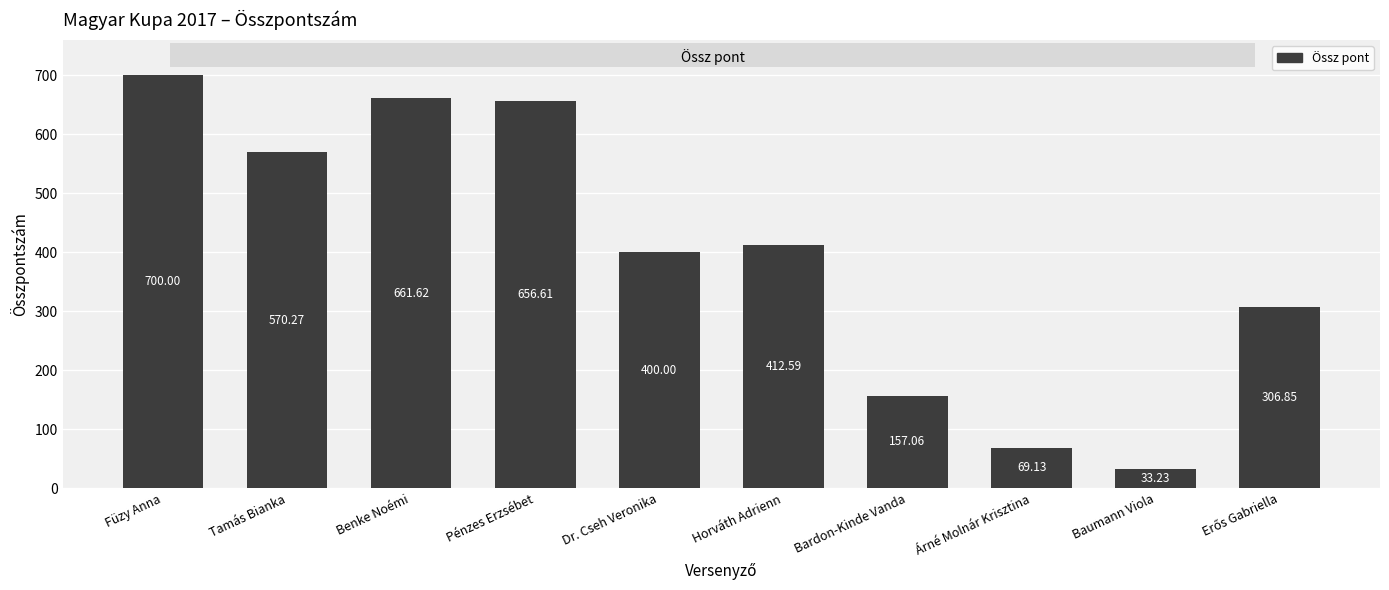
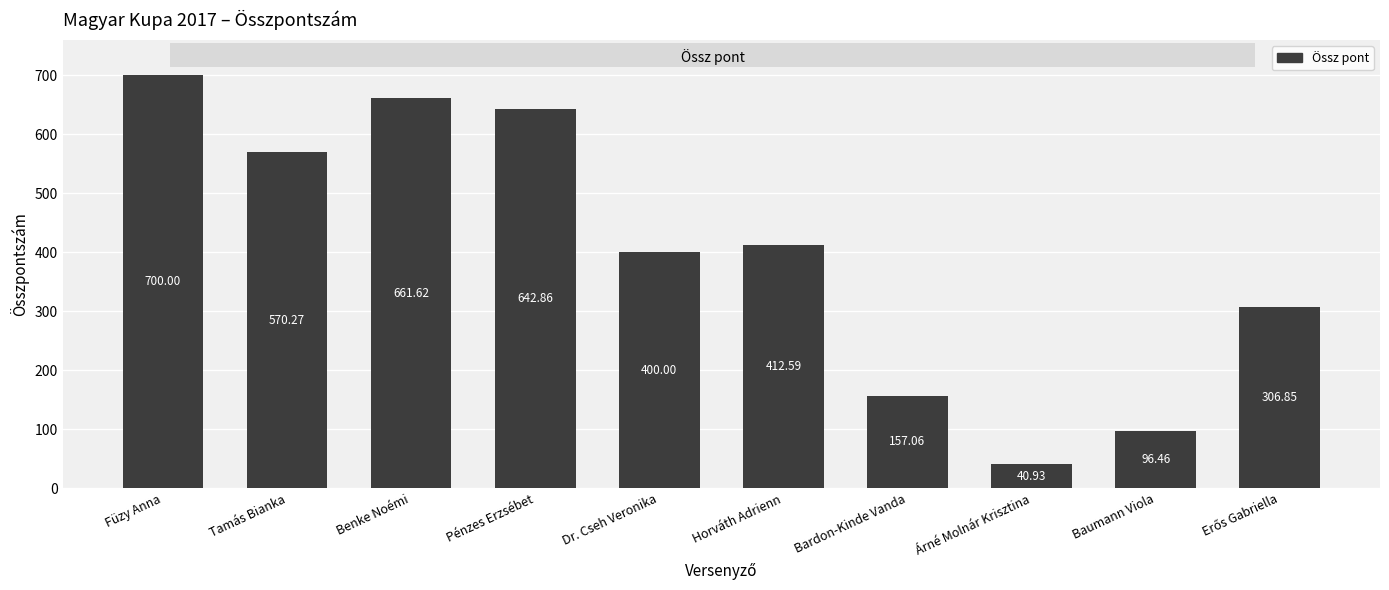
Pénzes Erzsébet: 656.61 -> 642.86
Árné Molnár Krisztina: 69.13 -> 40.93
Baumann Viola: 33.23 -> 96.46
